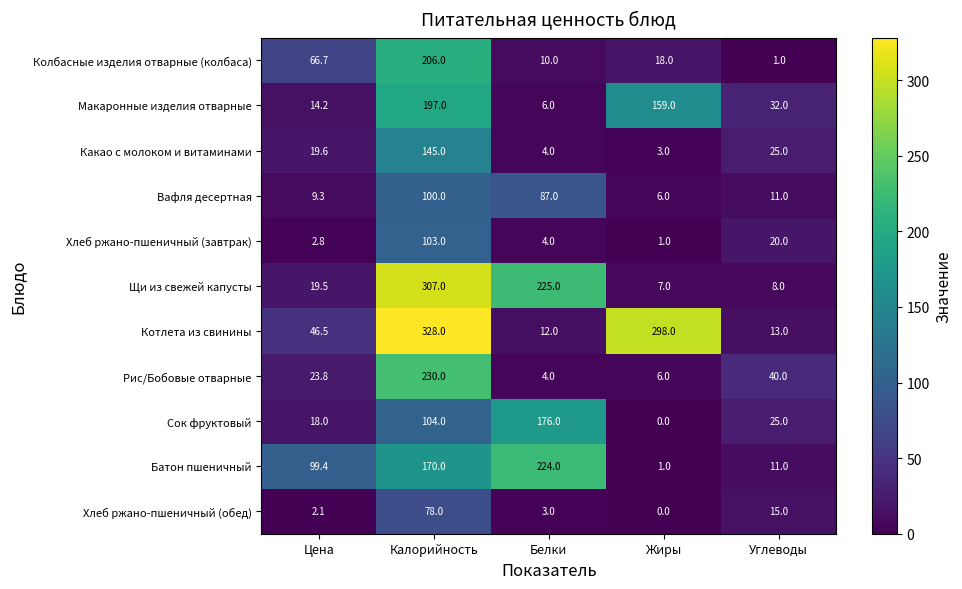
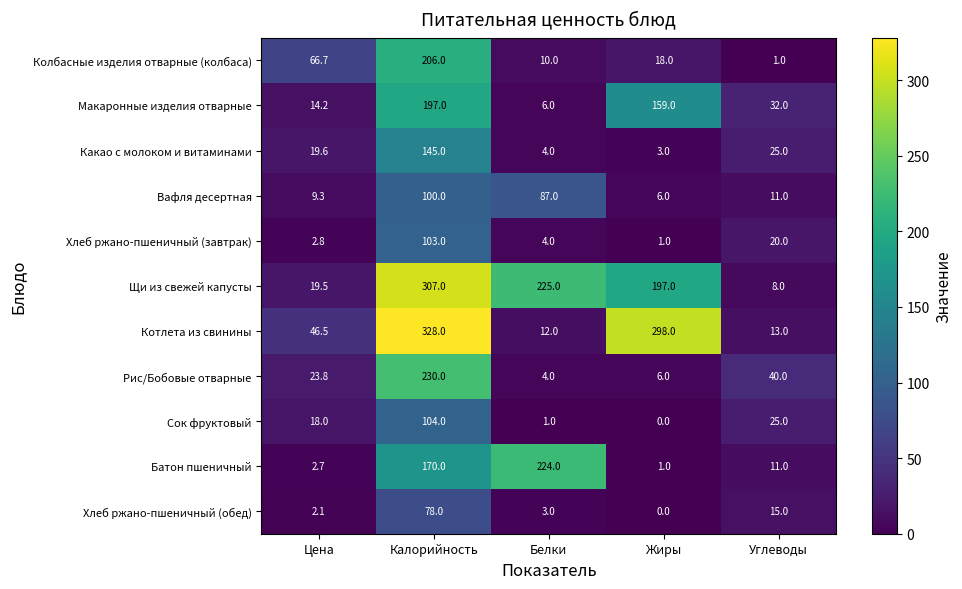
Щи из свежей капусты, Жиры: 7.0 -> 197.0
Сок фруктовый, Белки: 176.0 -> 1.0
Батон пшеничный, Цена: 99.4 -> 2.7
